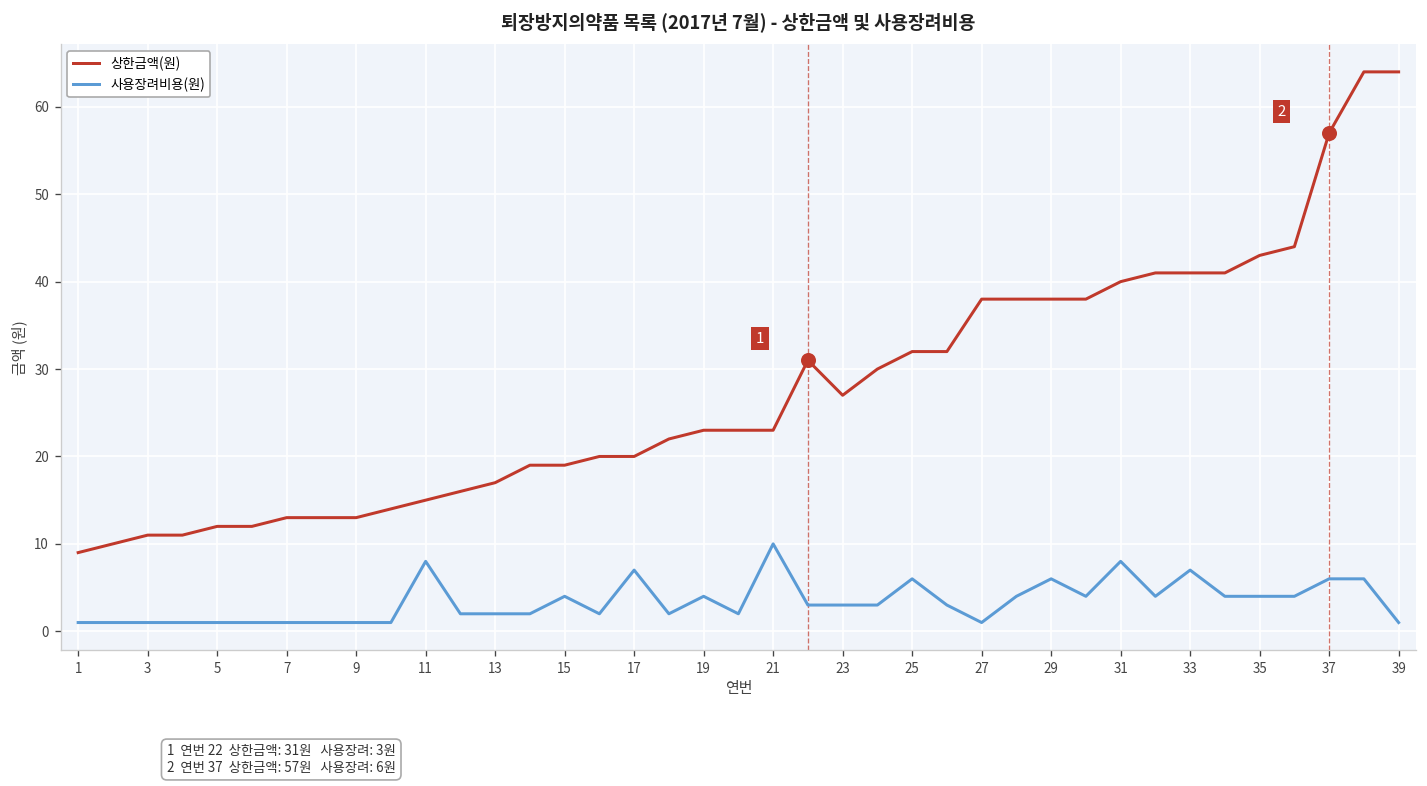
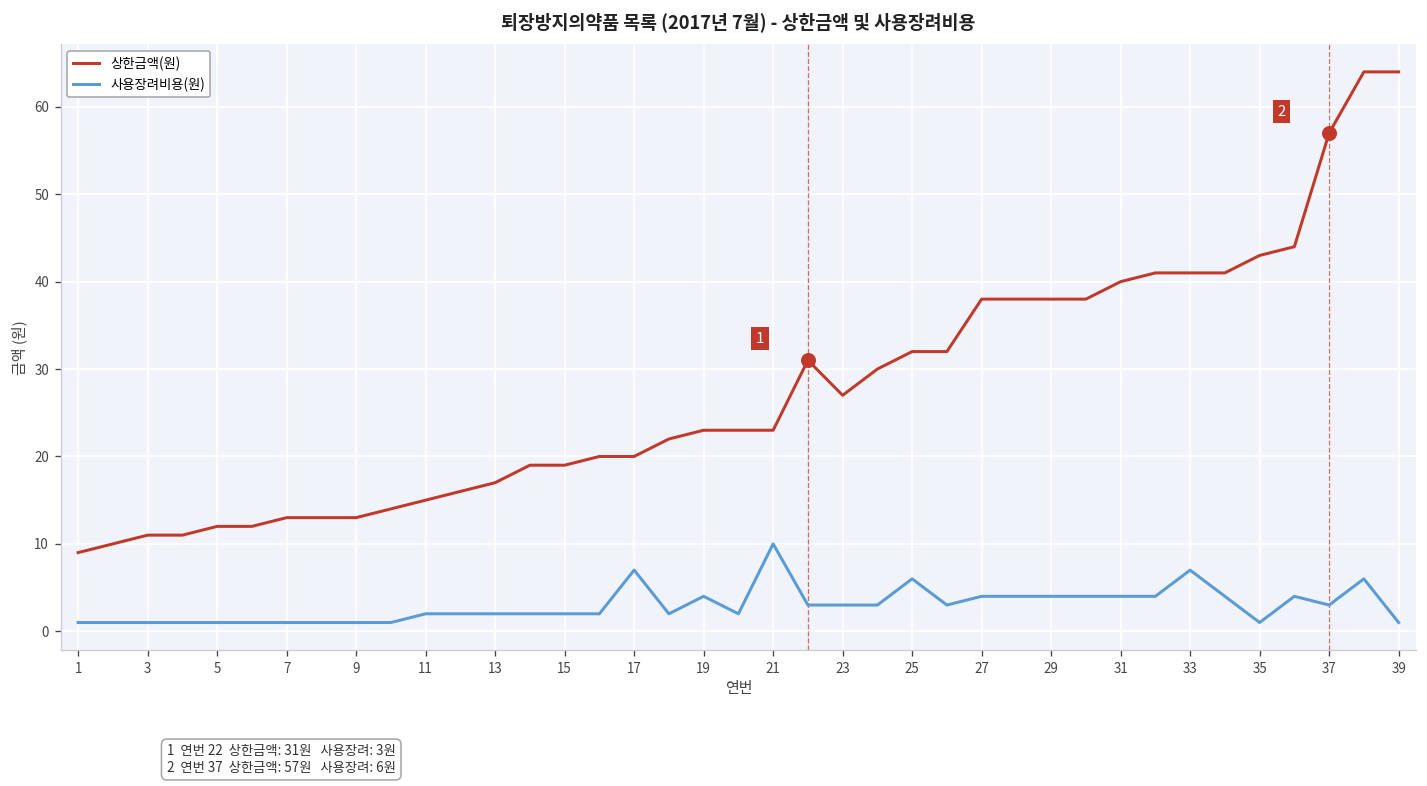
사용장려비용(원), 11: 8 -> 2
사용장려비용(원), 15: 4 -> 2
사용장려비용(원), 27: 1 -> 4
사용장려비용(원), 29: 6 -> 4
사용장려비용(원), 31: 8 -> 4
사용장려비용(원), 35: 4 -> 1
사용장려비용(원), 37: 6 -> 3
